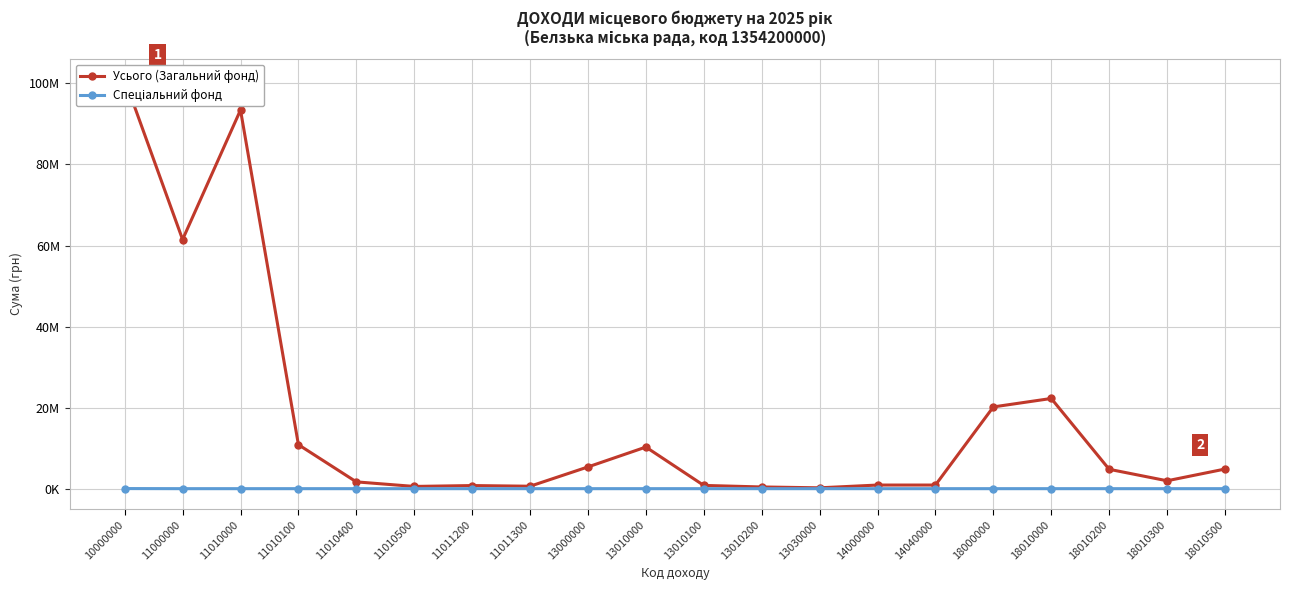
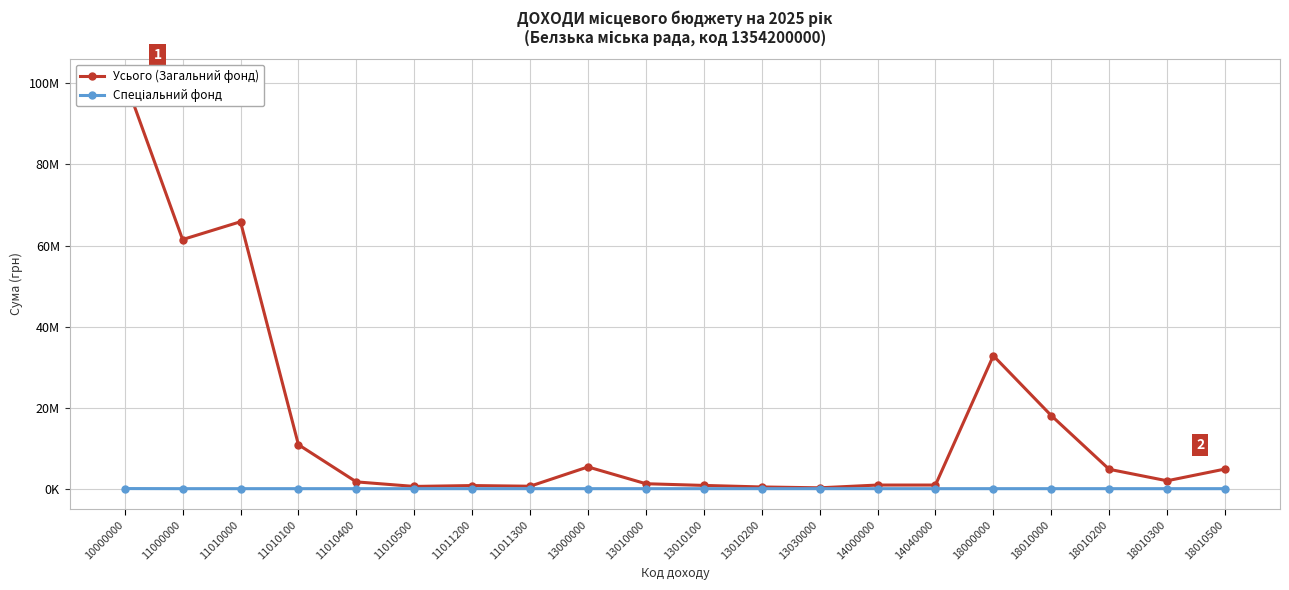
Усього (Загальний фонд), 11010000: 93000000 -> 66000000
Усього (Загальний фонд), 13010000: 10000000 -> 1000000
Усього (Загальний фонд), 18000000: 20000000 -> 33000000
Усього (Загальний фонд), 18010000: 22000000 -> 18000000
